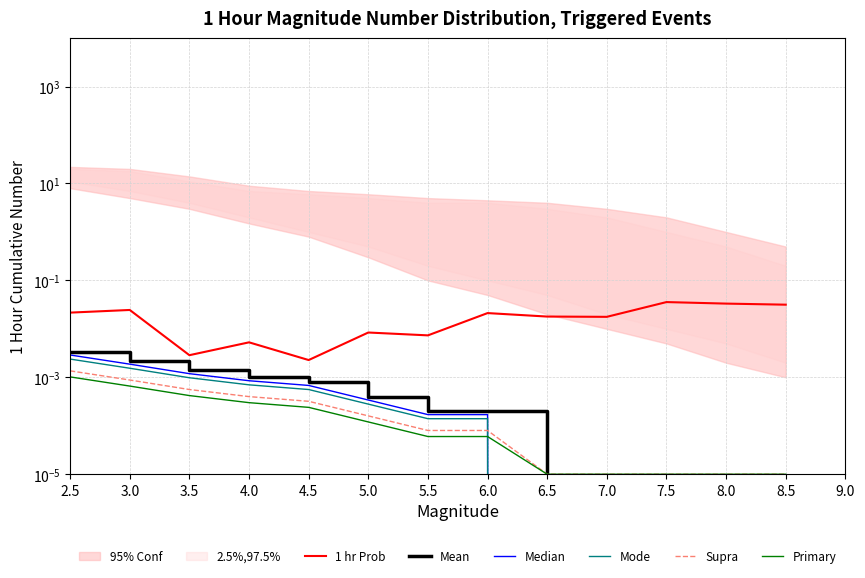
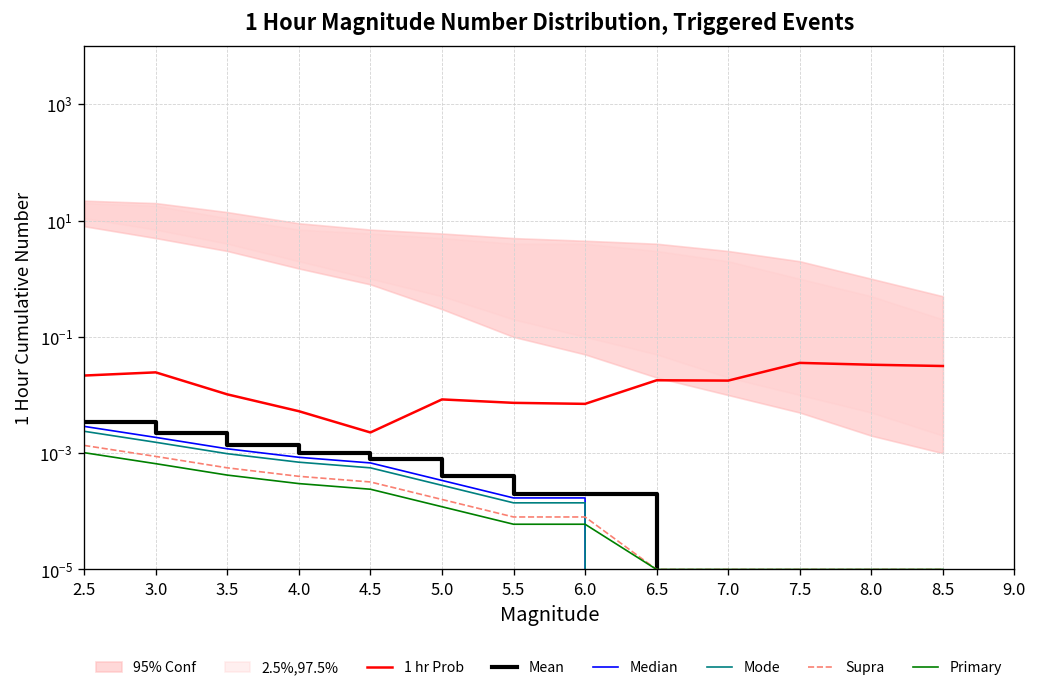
1 hr Prob, 3.5: 0.003 -> 0.010
1 hr Prob, 6.0: 0.02 -> 0.007
